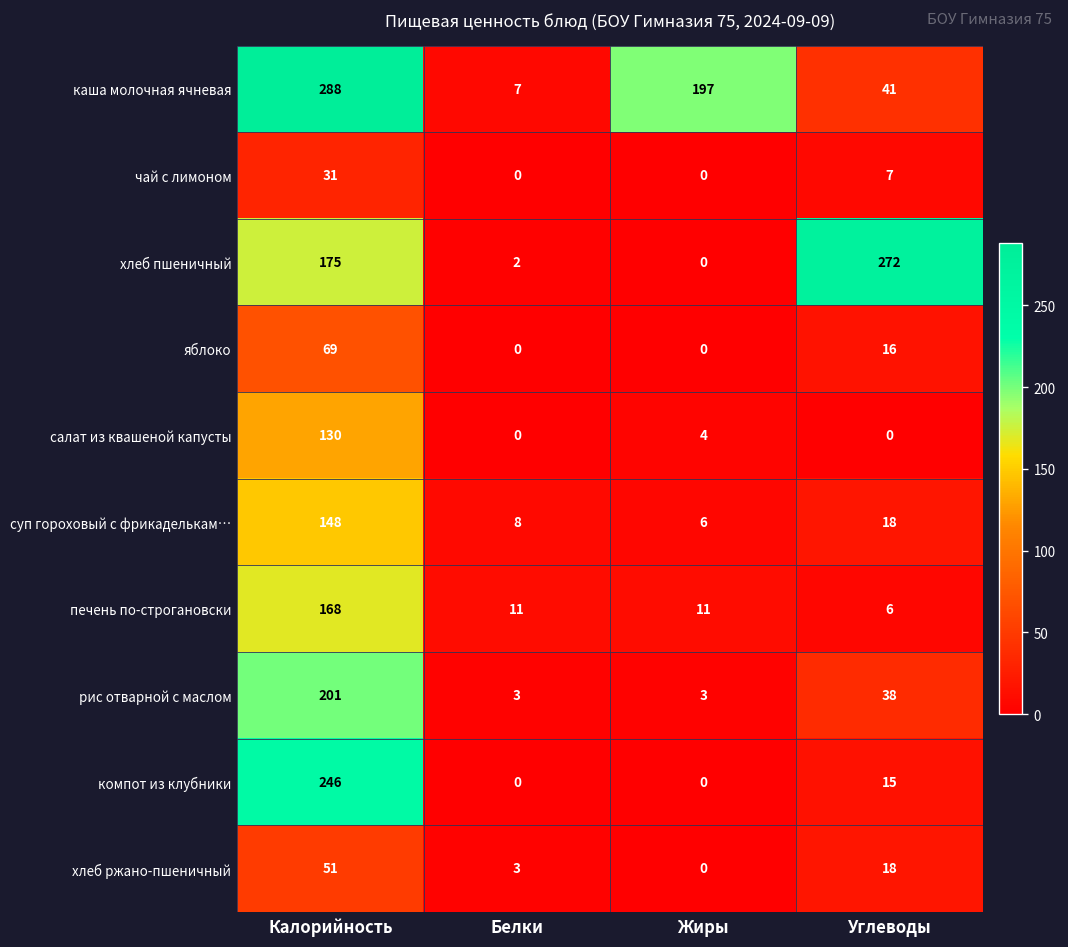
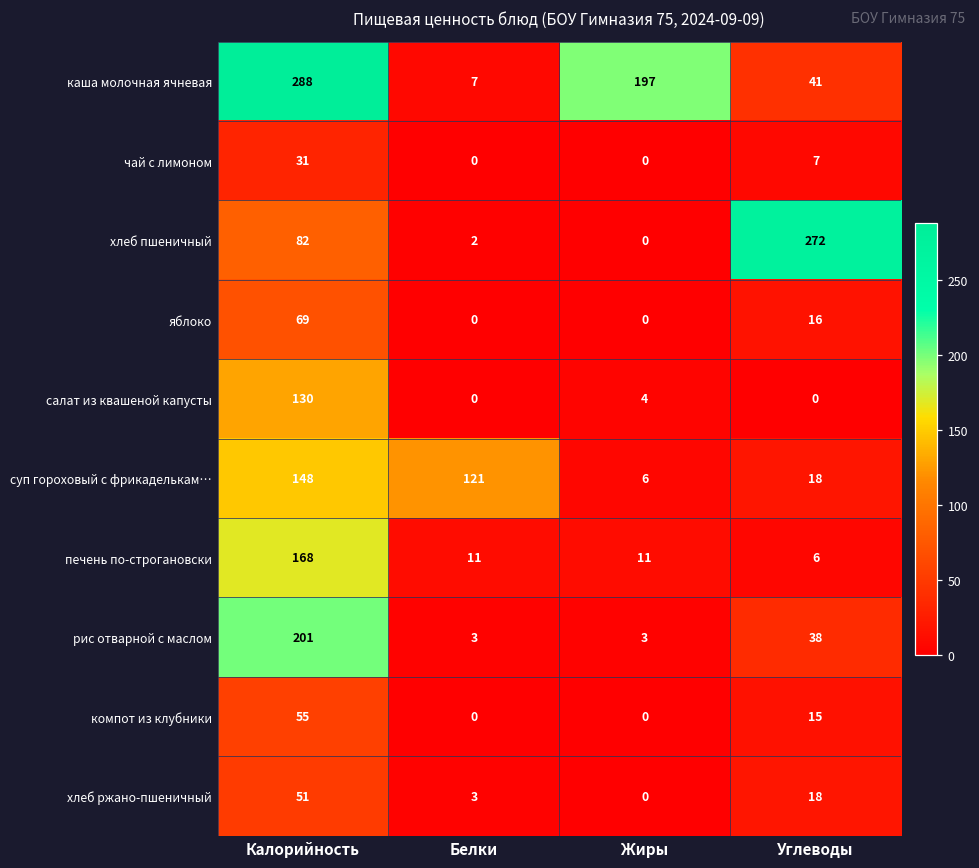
хлеб пшеничный, Калорийность: 175 -> 82
суп гороховый с фрикаделькам…, Белки: 8 -> 121
компот из клубники, Калорийность: 246 -> 55
